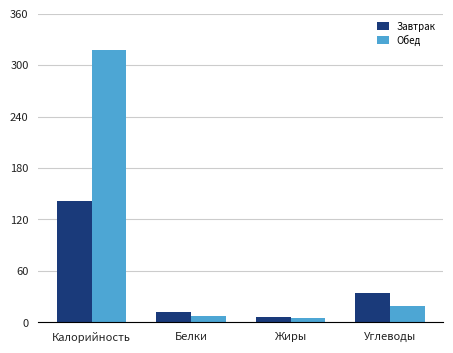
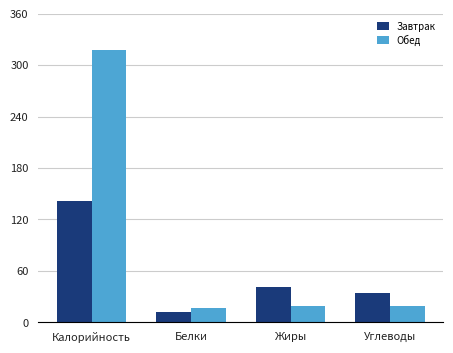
Обед, Белки: 10 -> 20
Завтрак, Жиры: 10 -> 40
Обед, Жиры: 0 -> 20
